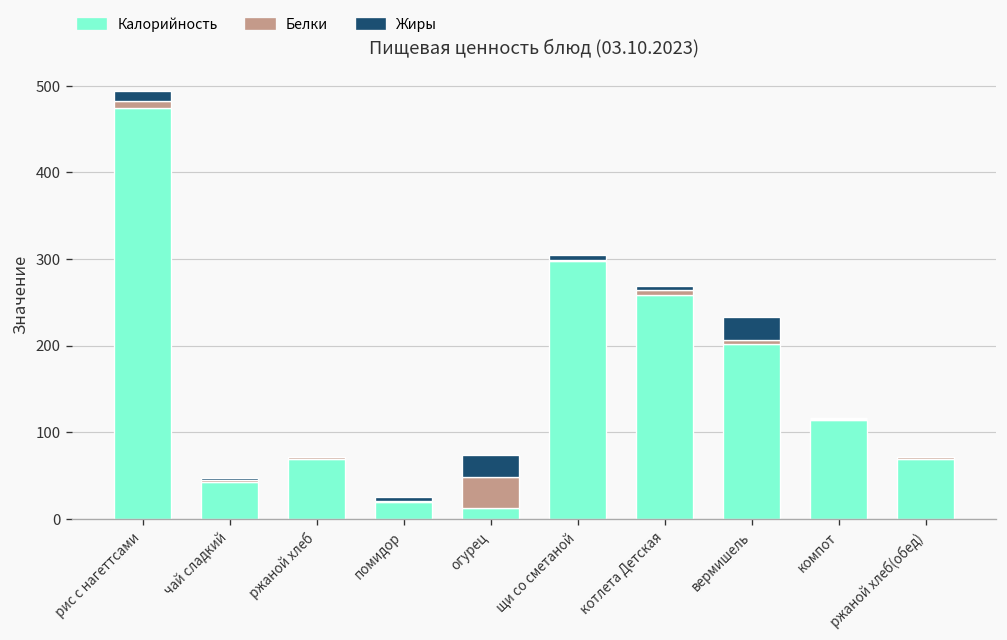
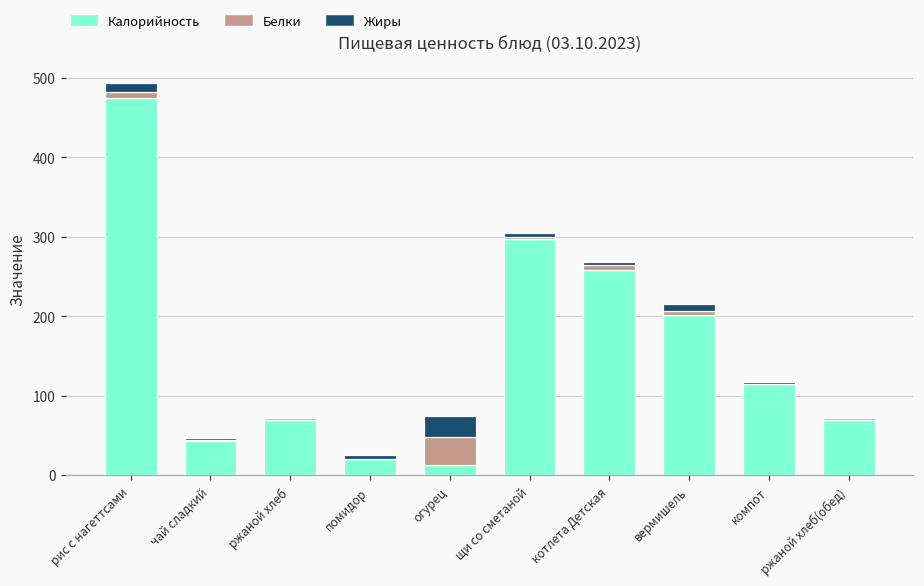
Жиры, вермишель: 30 -> 10
